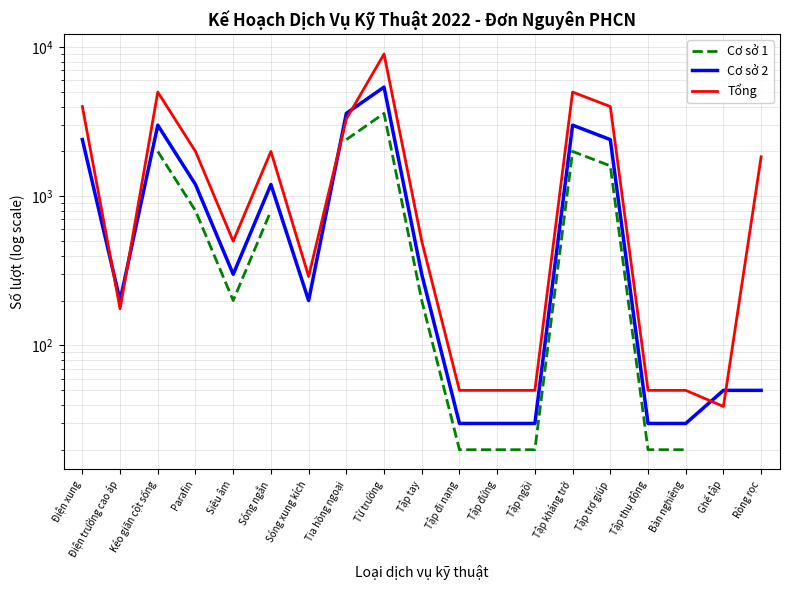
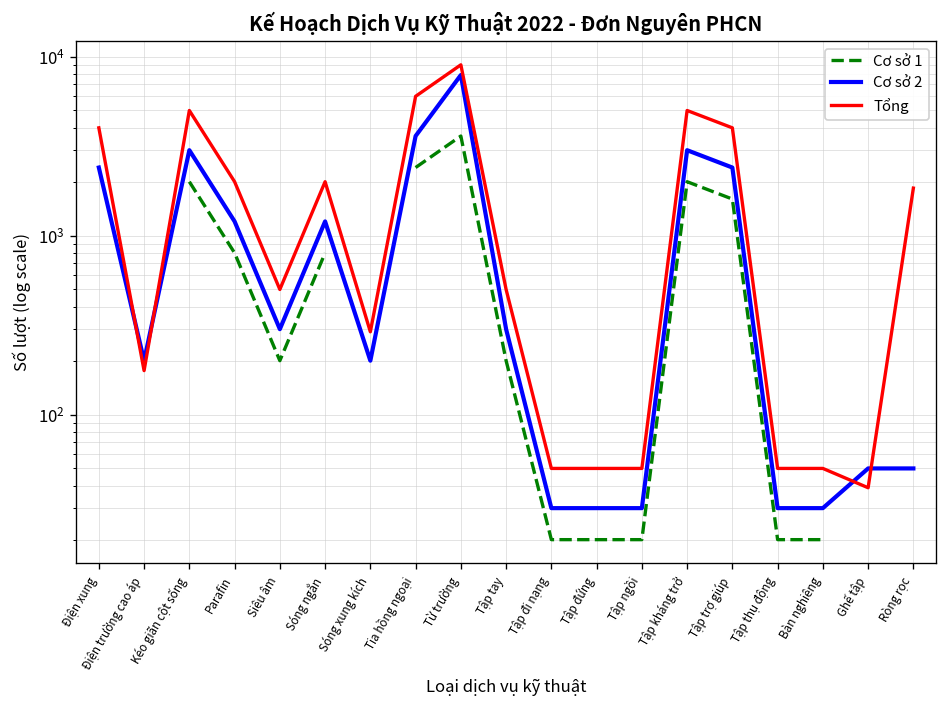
Tổng, Tia hồng ngoại: 3300 -> 6000
Cơ sở 2, Từ trường: 5400 -> 8000
